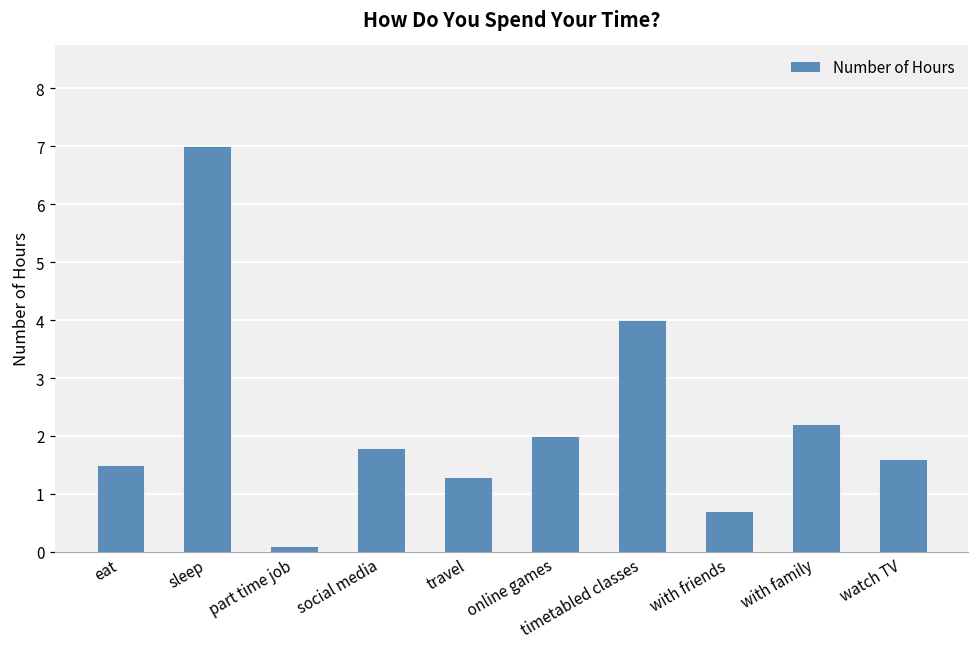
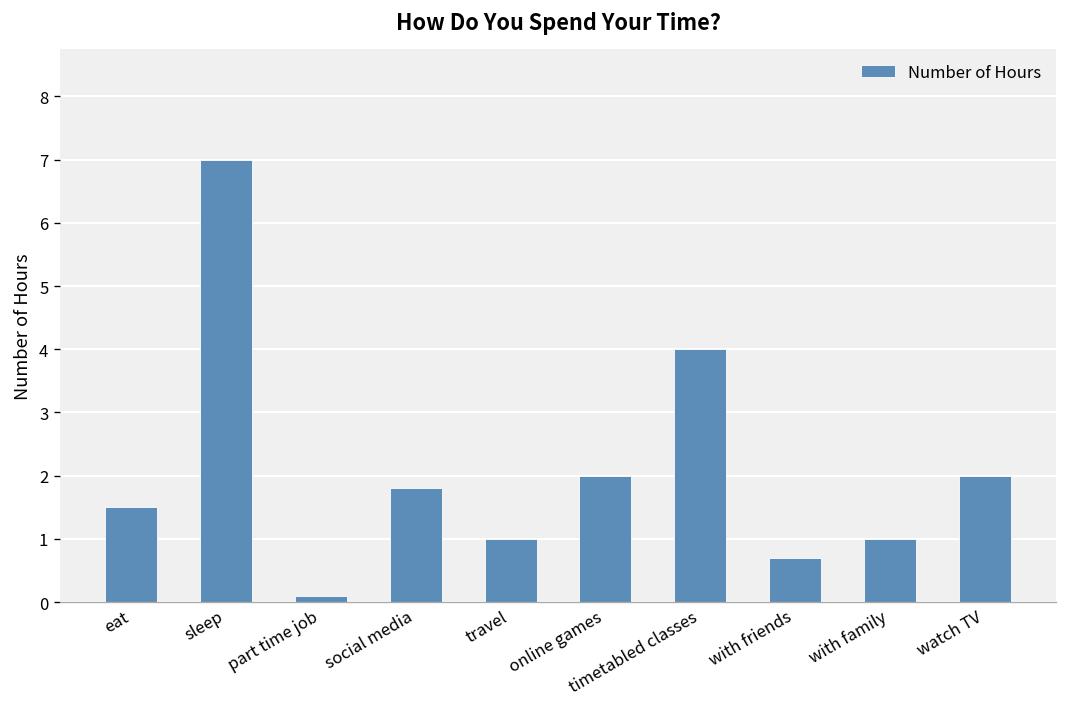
travel: 1.3 -> 1.0
with family: 2.2 -> 1.0
watch TV: 1.6 -> 2.0
